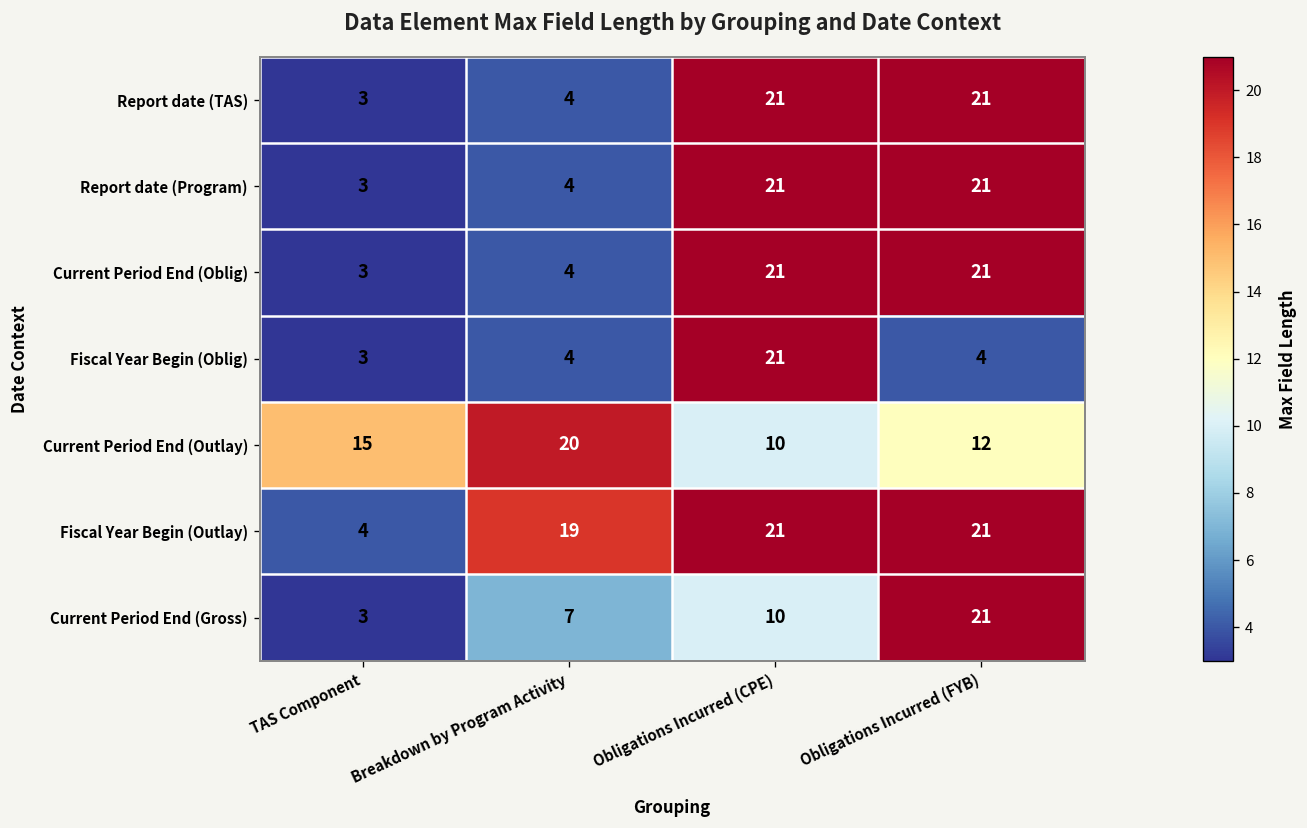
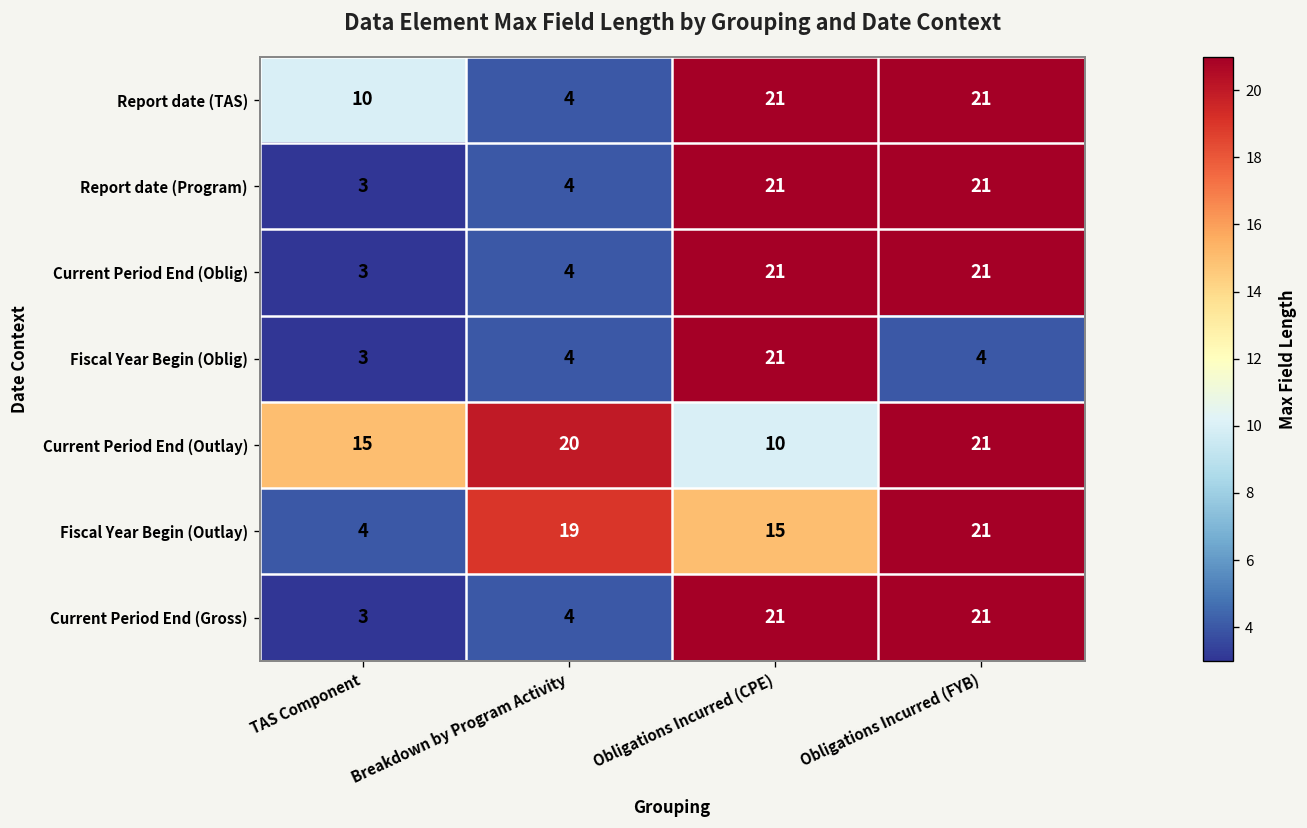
Report date (TAS), TAS Component: 3 -> 10
Current Period End (Outlay), Obligations Incurred (FYB): 12 -> 21
Fiscal Year Begin (Outlay), Obligations Incurred (CPE): 21 -> 15
Current Period End (Gross), Breakdown by Program Activity: 7 -> 4
Current Period End (Gross), Obligations Incurred (CPE): 10 -> 21
